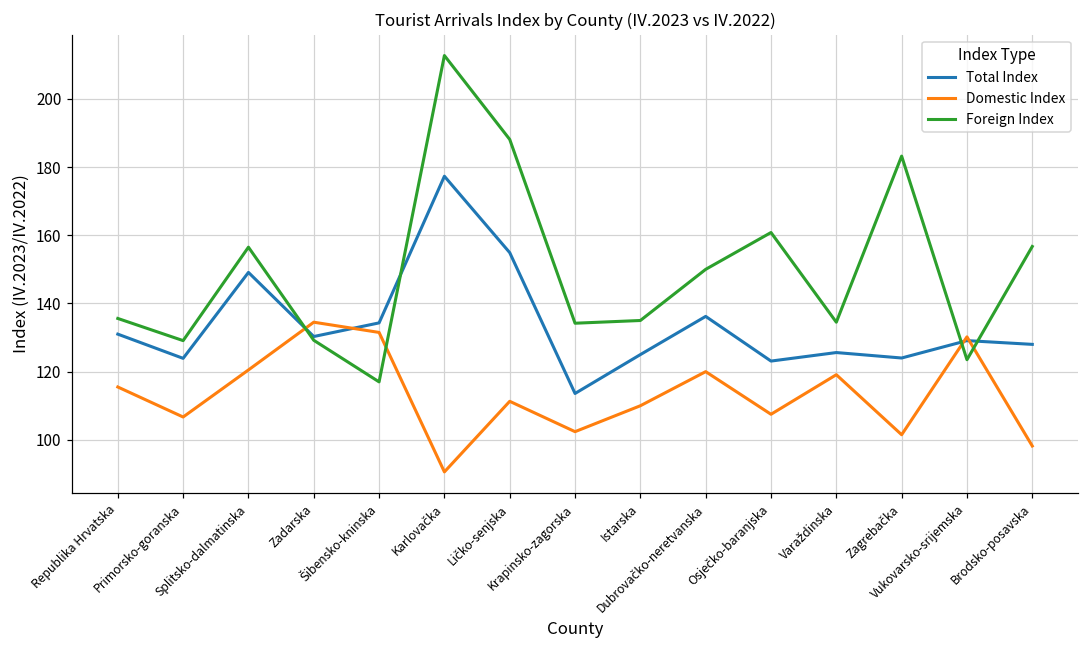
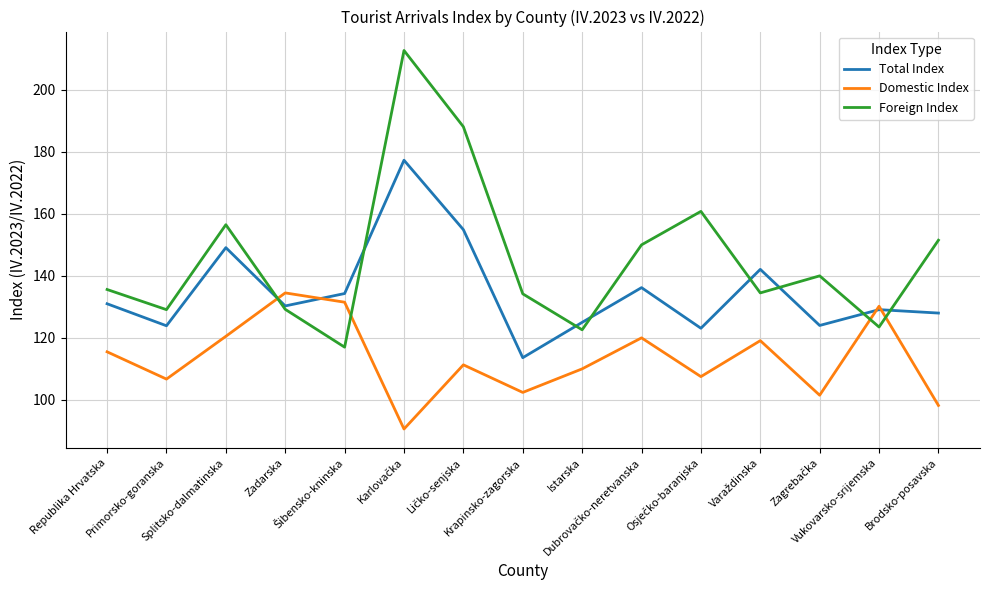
Foreign Index, Istarska: 135 -> 123
Total Index, Varaždinska: 126 -> 142
Foreign Index, Zagrebačka: 183 -> 140
Foreign Index, Brodsko-posavska: 157 -> 152
